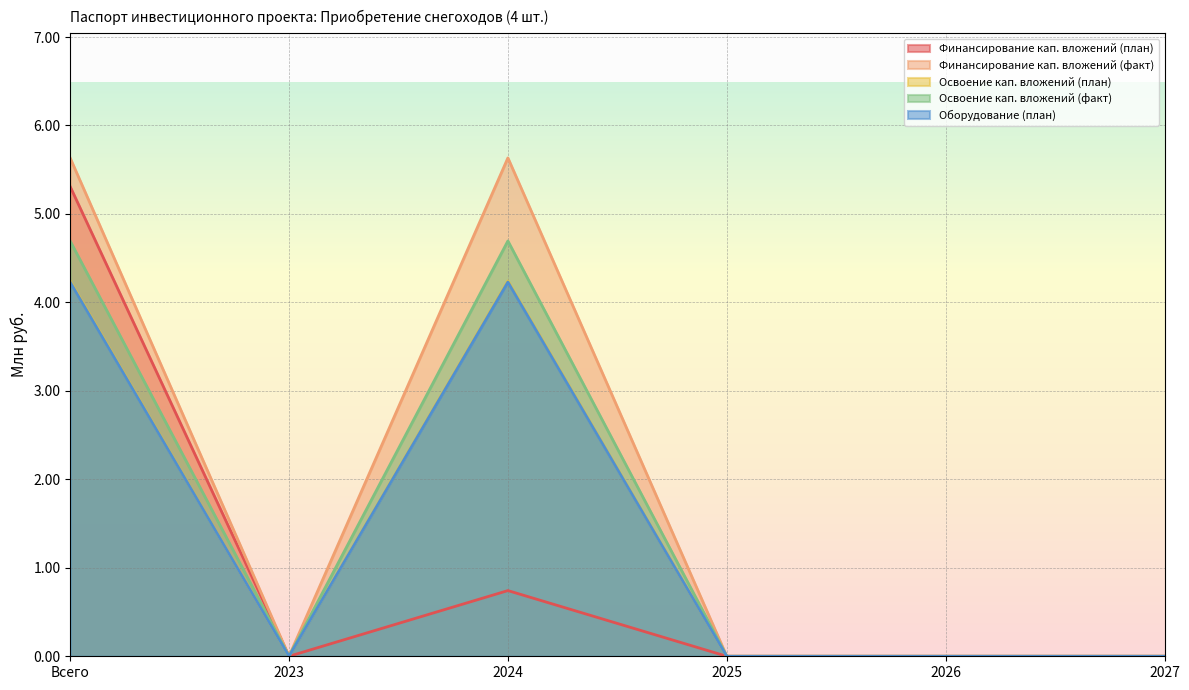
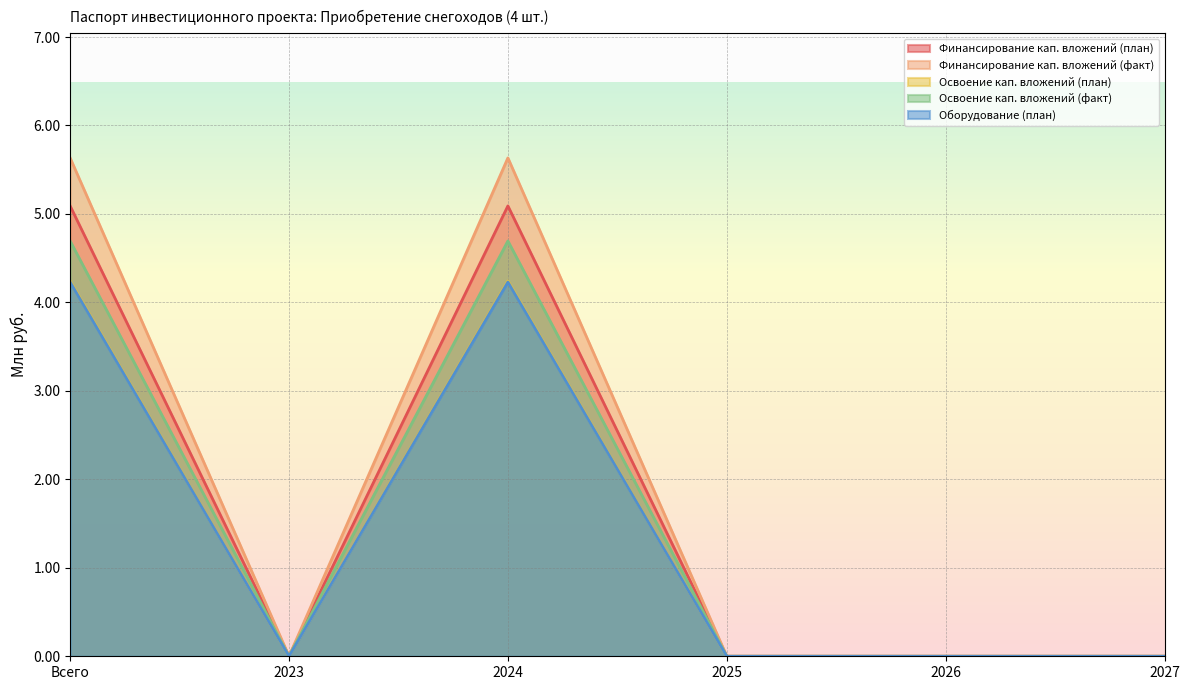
Финансирование кап. вложений (план), Всего: 5.3 -> 5.1
Финансирование кап. вложений (план), 2024: 0.7 -> 5.1
